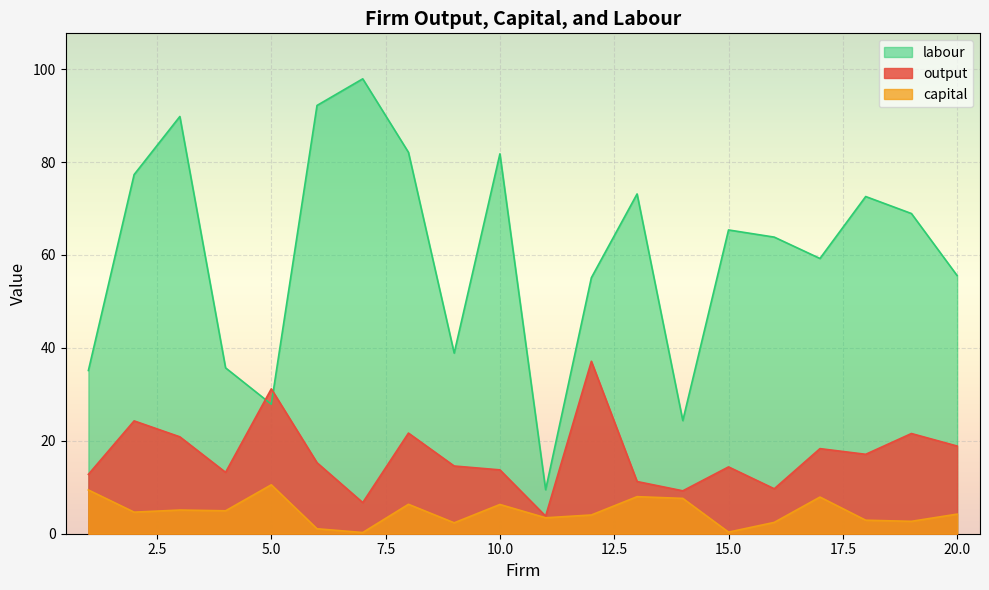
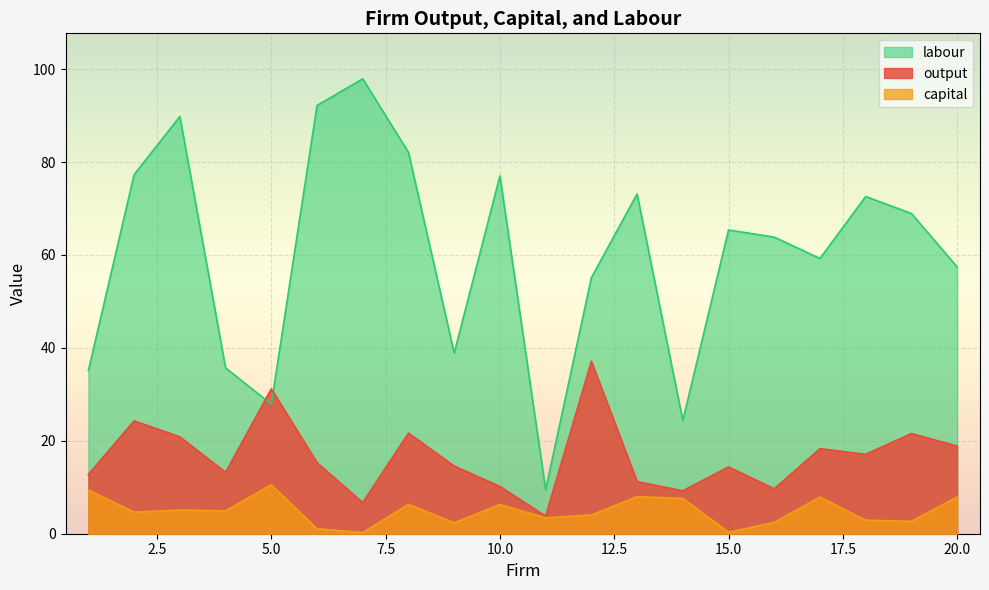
labour, 10.0: 82 -> 77
output, 10.0: 14 -> 10
labour, 20.0: 56 -> 57
capital, 20.0: 4 -> 8
